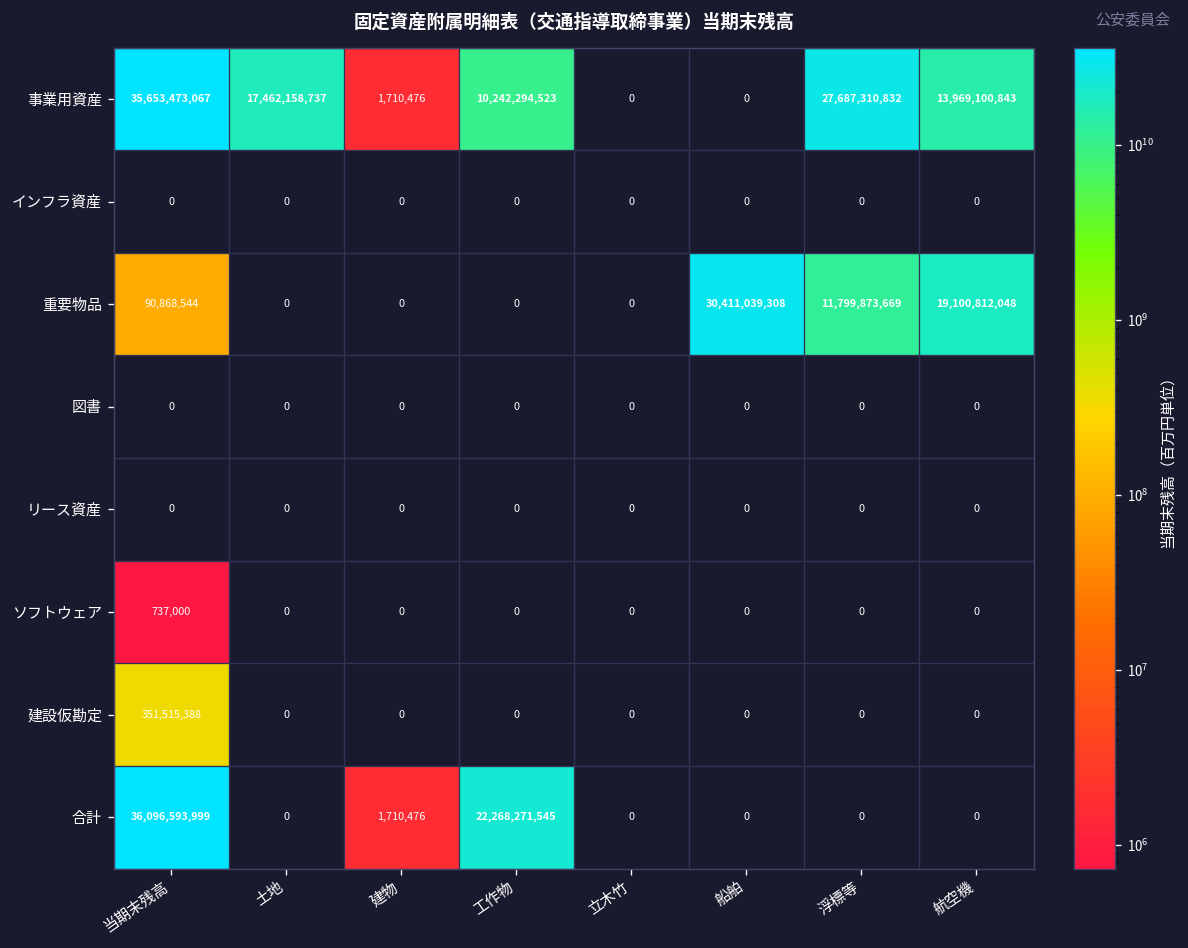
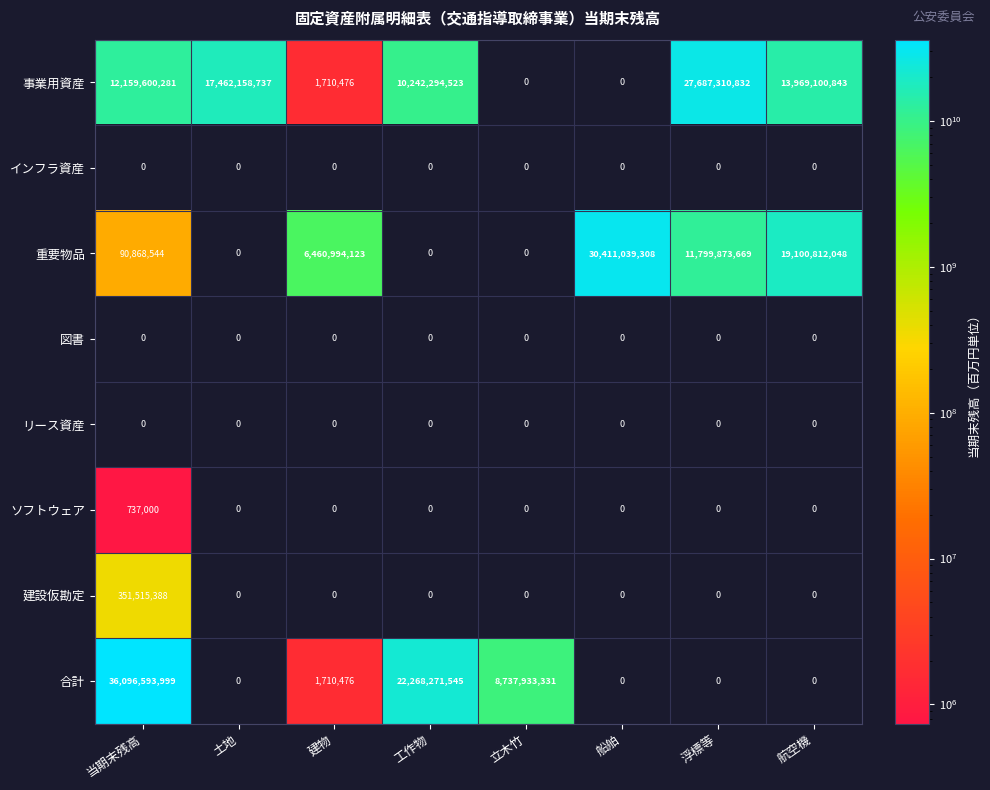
事業用資産, 当期末残高: 35,653,473,067 -> 12,159,600,281
重要物品, 建物: 0 -> 6,460,994,123
合計, 立木竹: 0 -> 8,737,933,331
